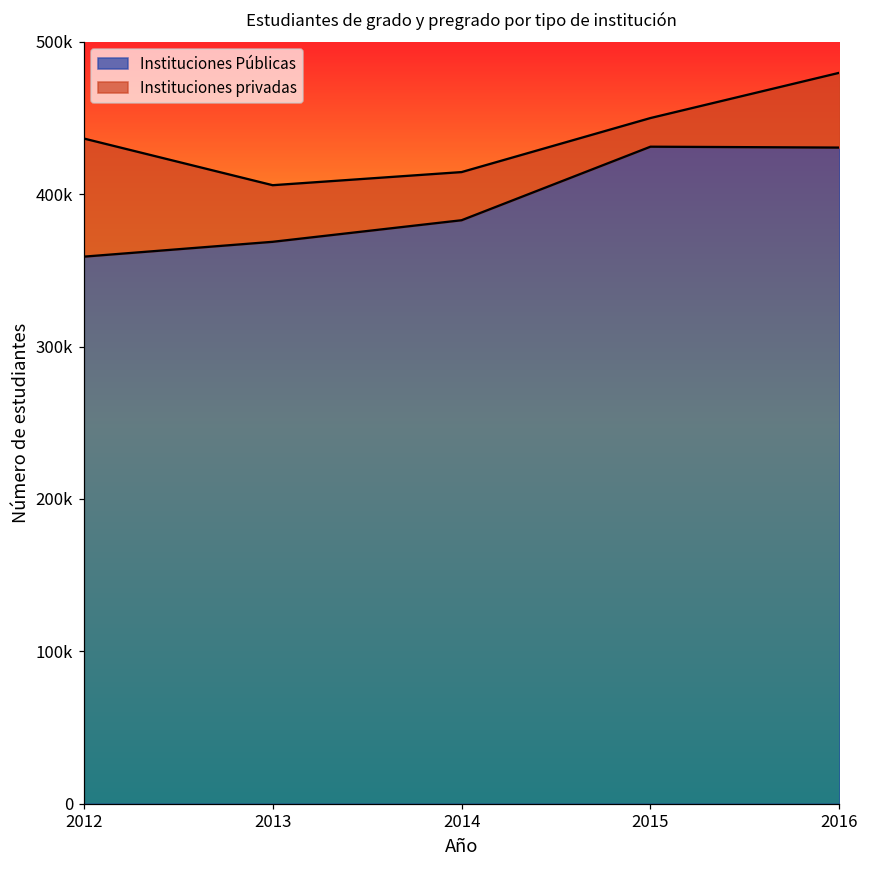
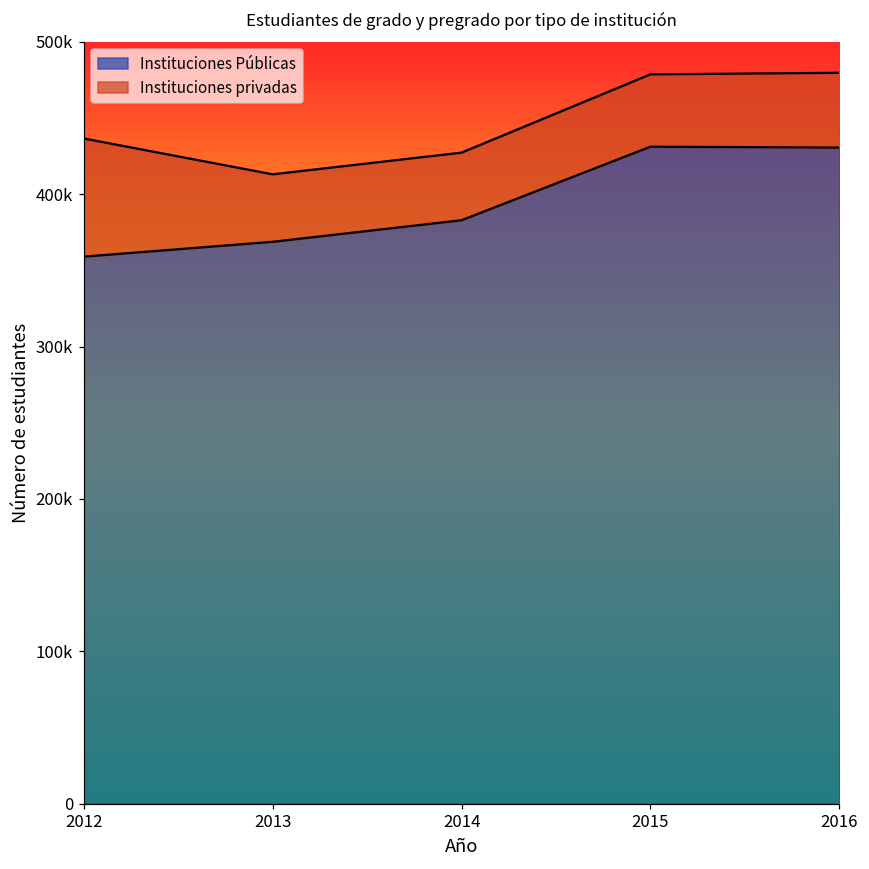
Instituciones privadas, 2013: 37000 -> 44000
Instituciones privadas, 2014: 32000 -> 44000
Instituciones privadas, 2015: 19000 -> 47000
